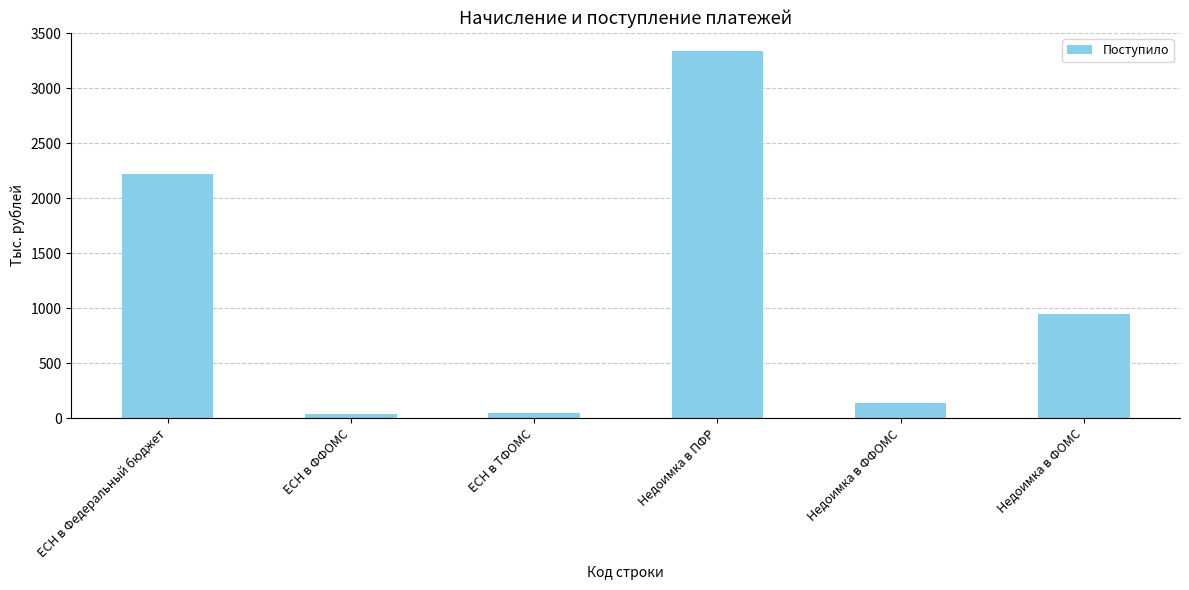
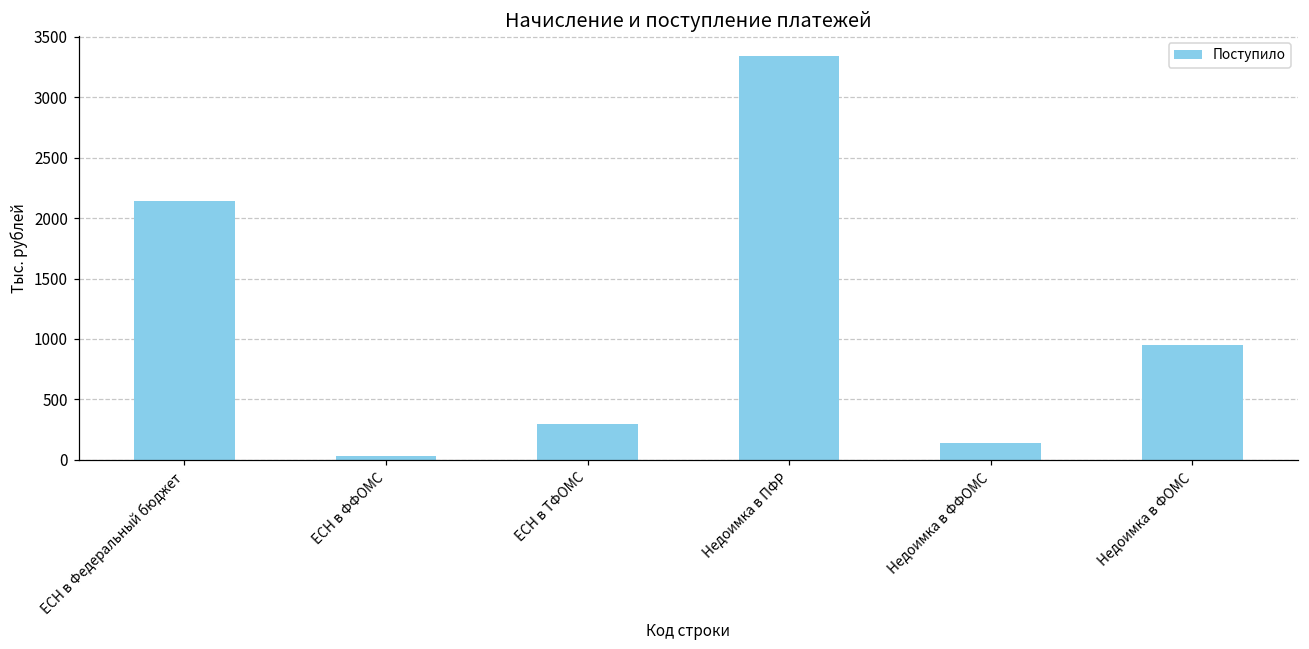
ЕСН в Федеральный бюджет: 2220 -> 2140
ЕСН в ТФОМС: 40 -> 300
